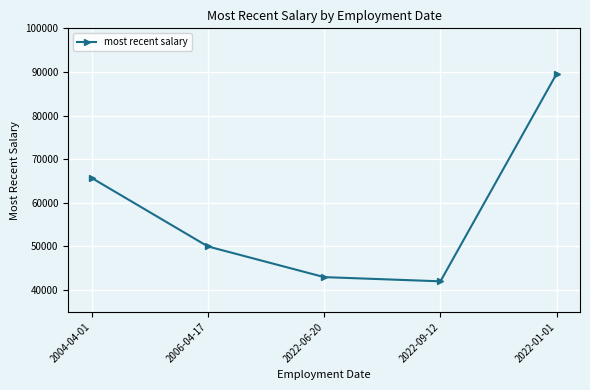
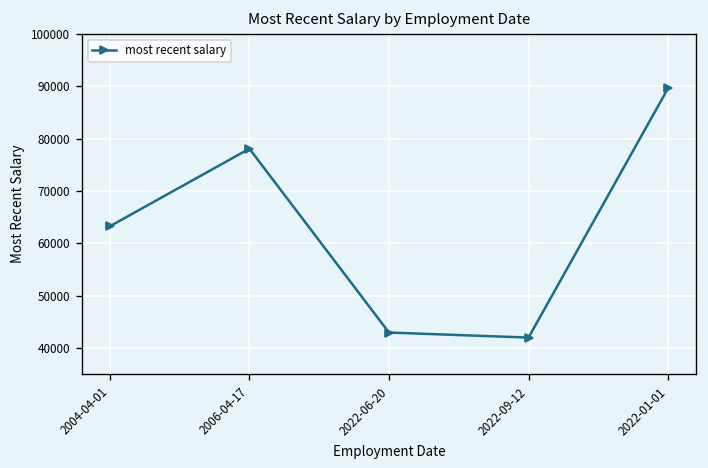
2004-04-01: 66000 -> 63000
2006-04-17: 50000 -> 78000
